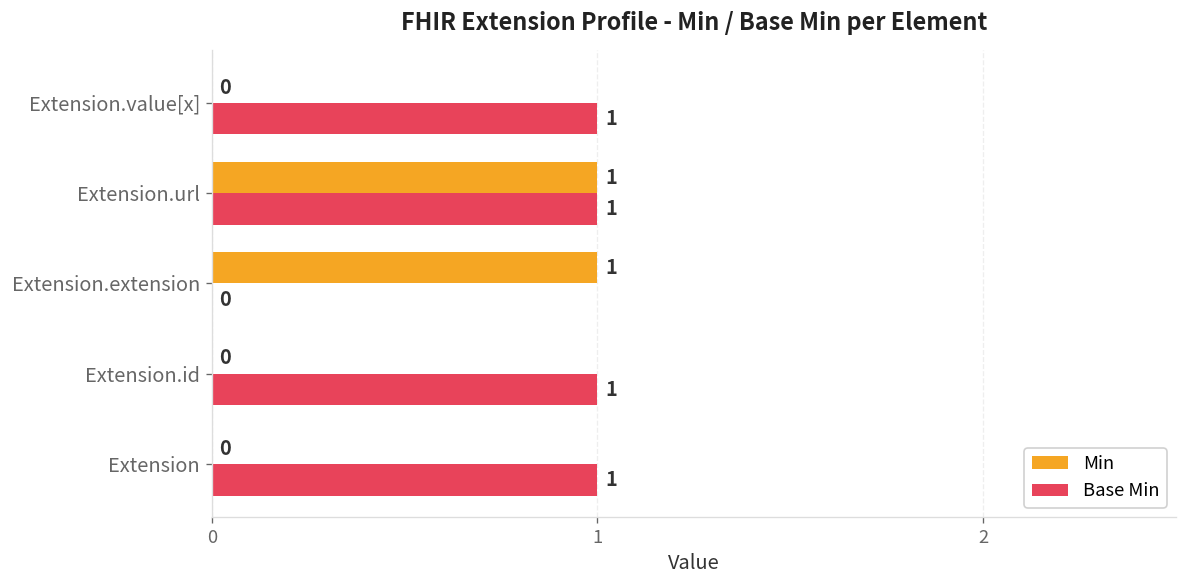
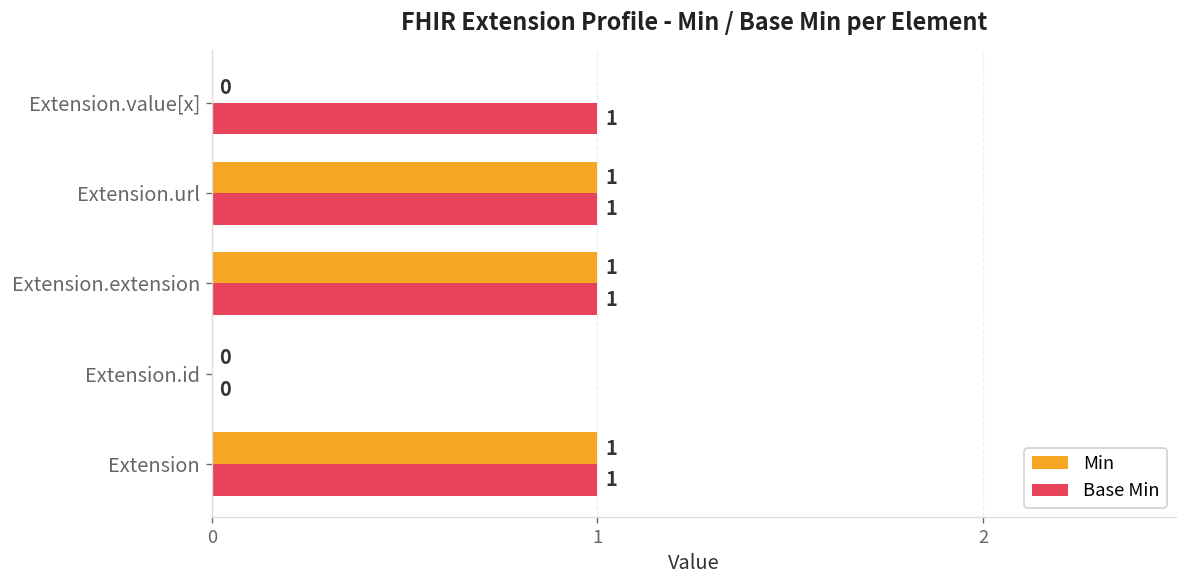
Base Min, Extension.extension: 0 -> 1
Base Min, Extension.id: 1 -> 0
Min, Extension: 0 -> 1
